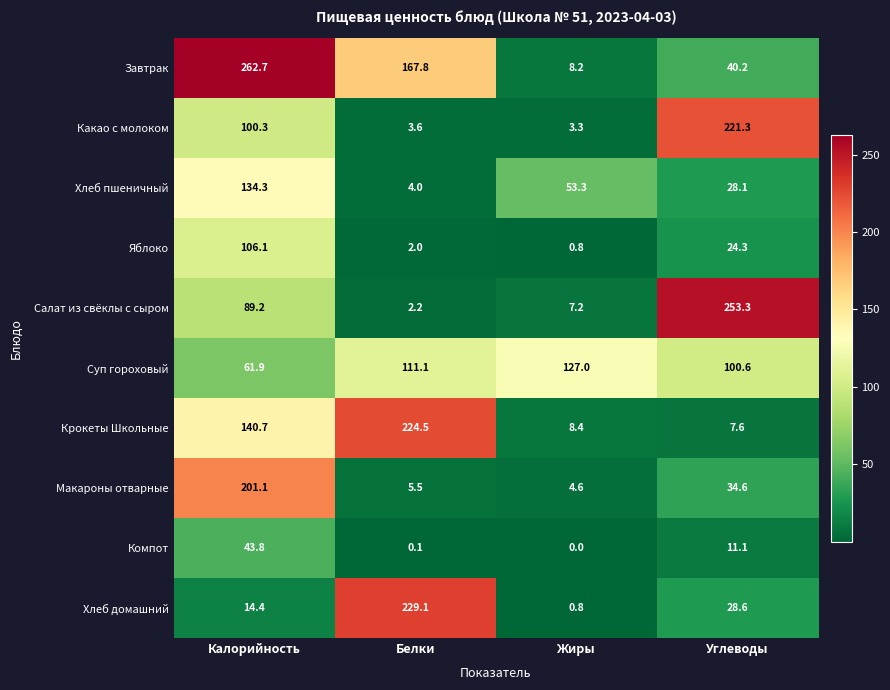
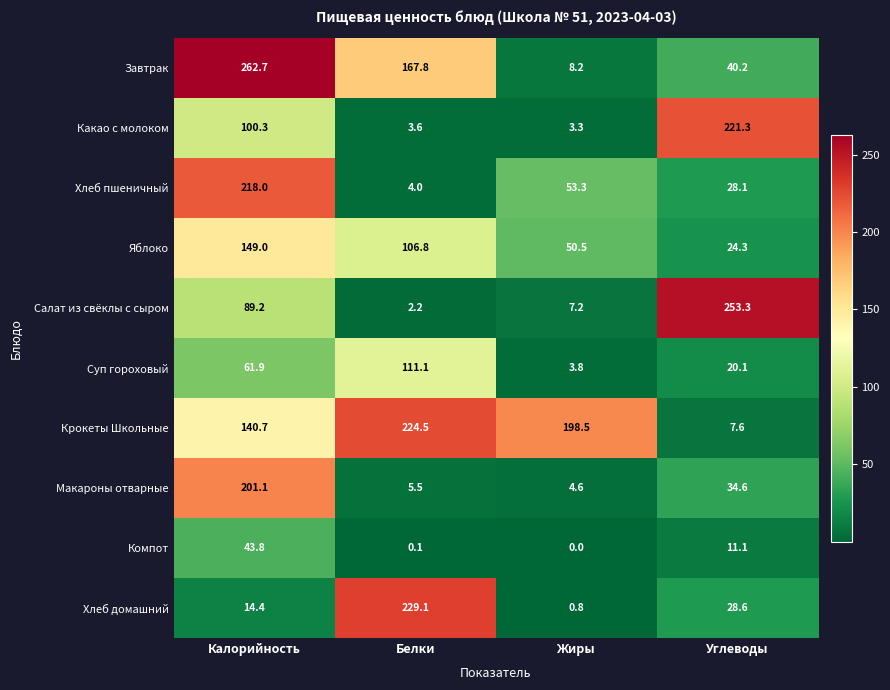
Хлеб пшеничный, Калорийность: 134.3 -> 218.0
Яблоко, Калорийность: 106.1 -> 149.0
Яблоко, Белки: 2.0 -> 106.8
Яблоко, Жиры: 0.8 -> 50.5
Суп гороховый, Жиры: 127.0 -> 3.8
Суп гороховый, Углеводы: 100.6 -> 20.1
Крокеты Школьные, Жиры: 8.4 -> 198.5
